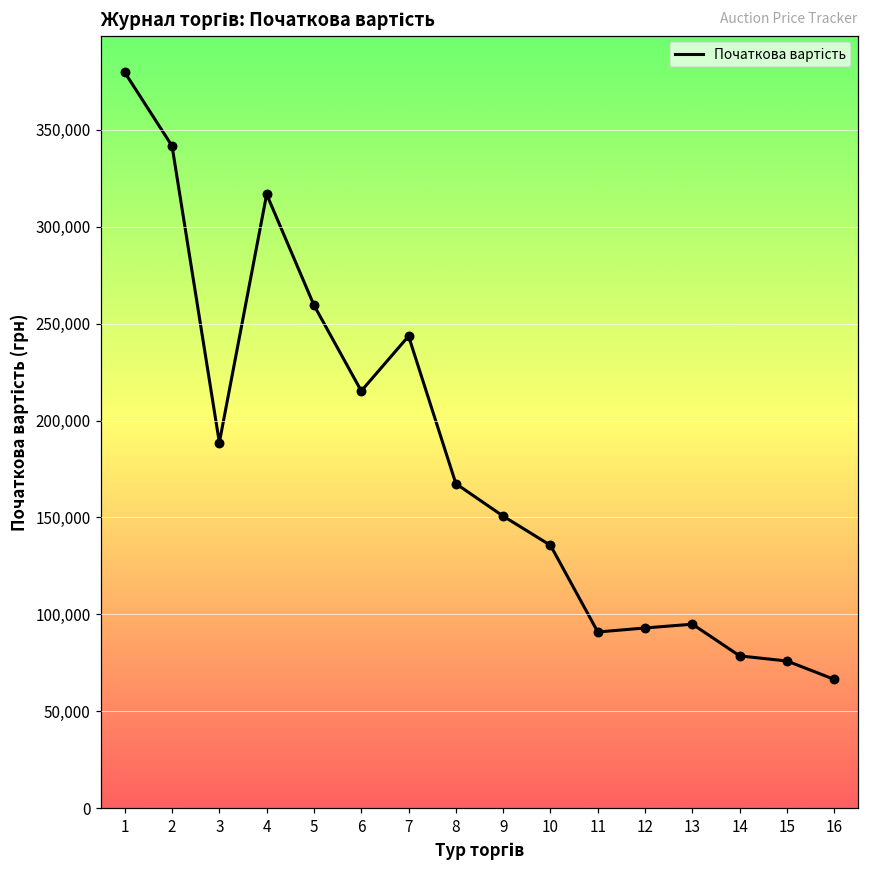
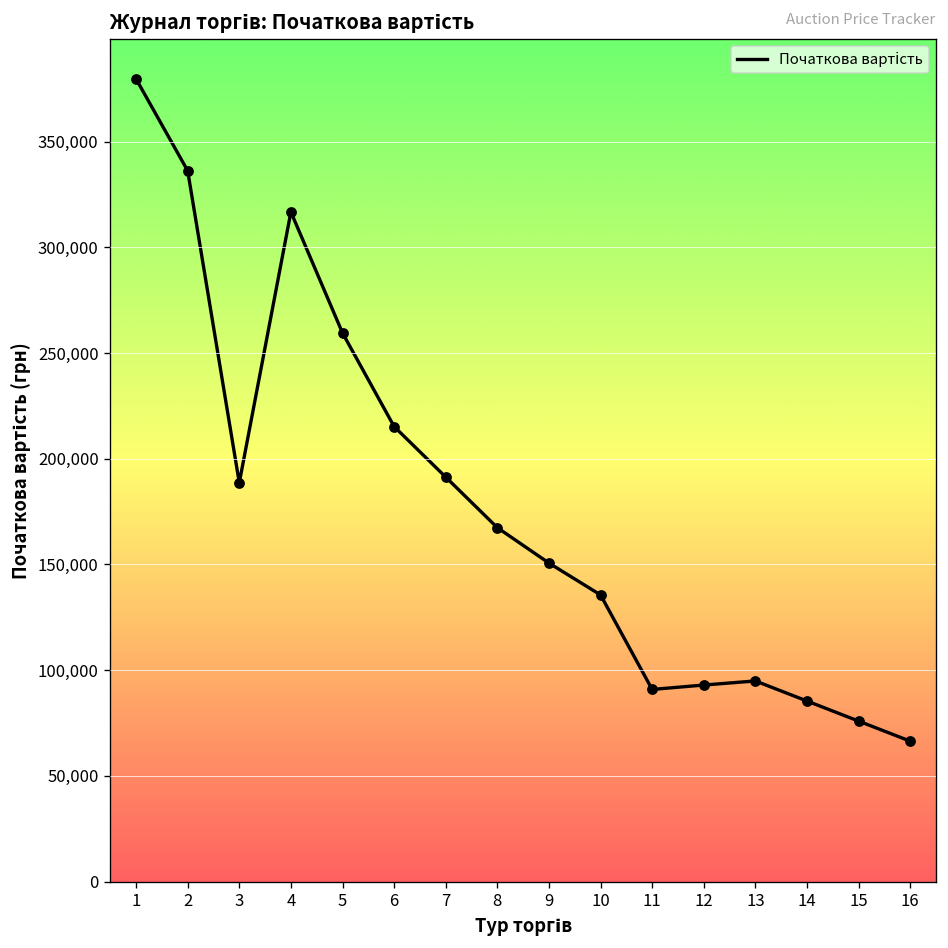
2: 342,000 -> 336,000
7: 244,000 -> 191,000
14: 79,000 -> 85,000
